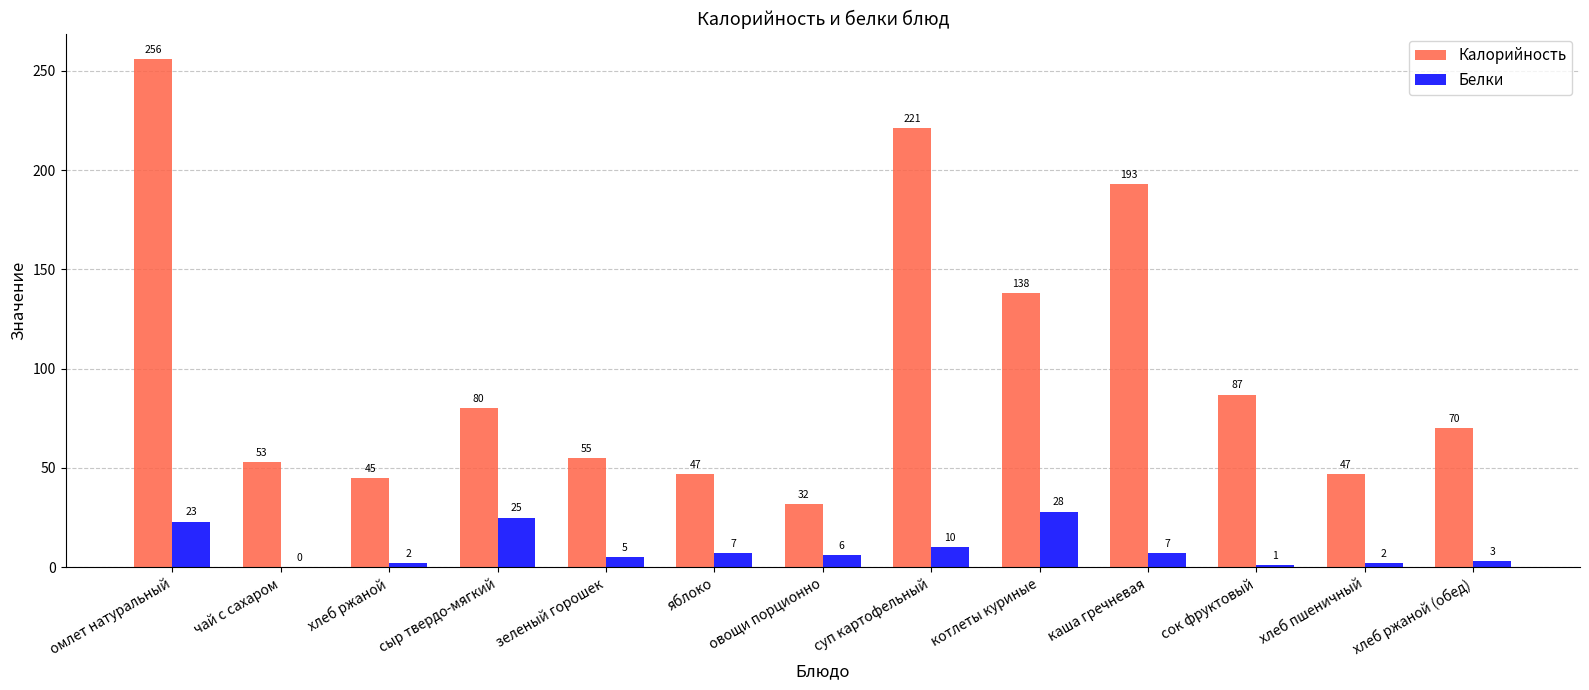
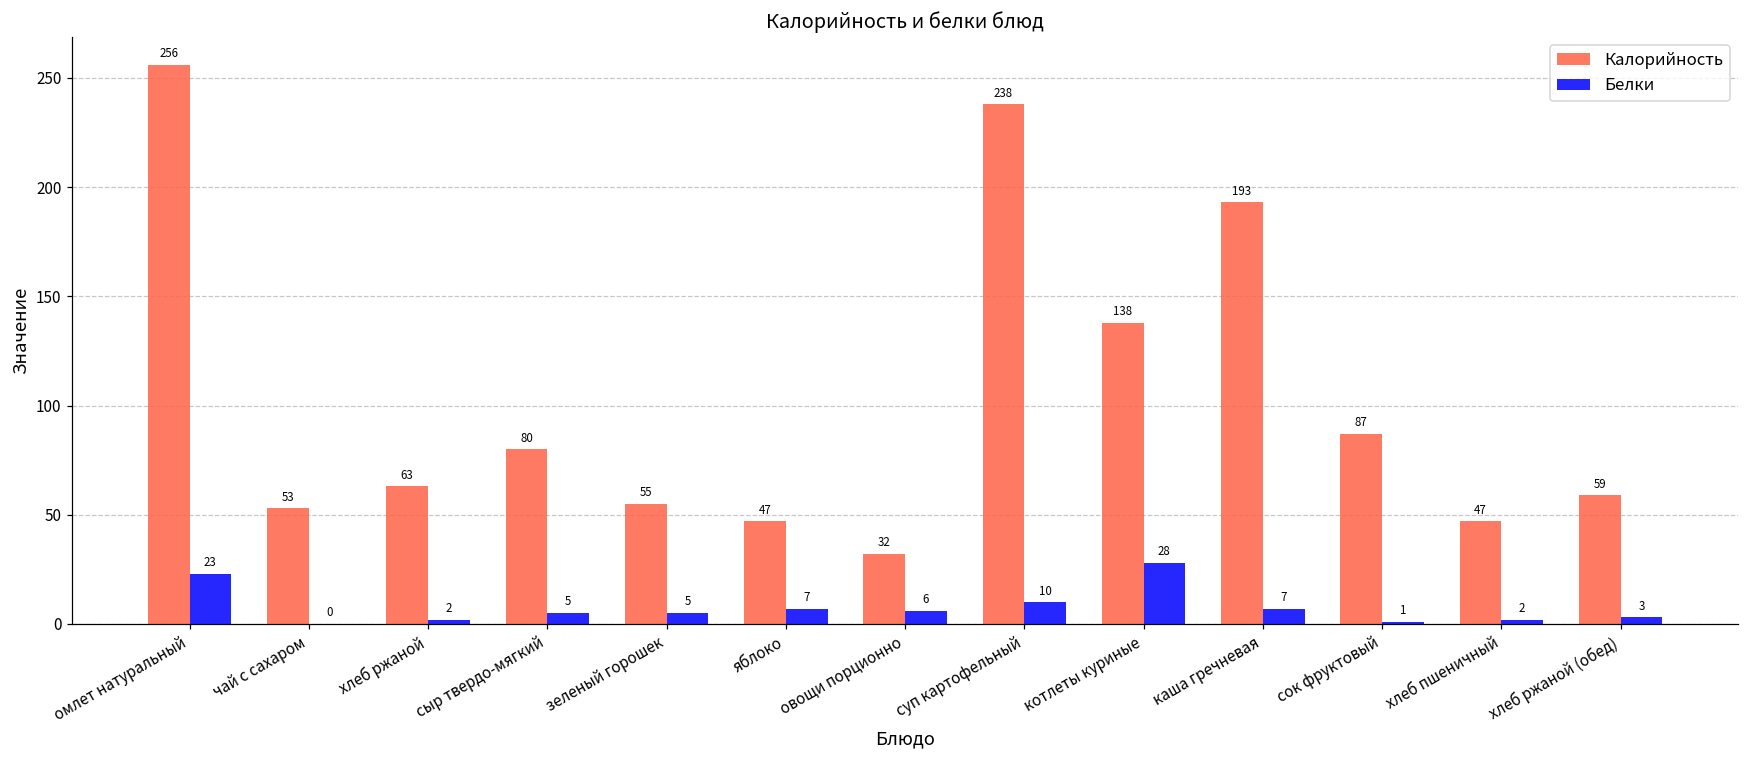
Калорийность, хлеб ржаной: 45 -> 63
Белки, сыр твердо-мягкий: 25 -> 5
Калорийность, суп картофельный: 221 -> 238
Калорийность, хлеб ржаной (обед): 70 -> 59
